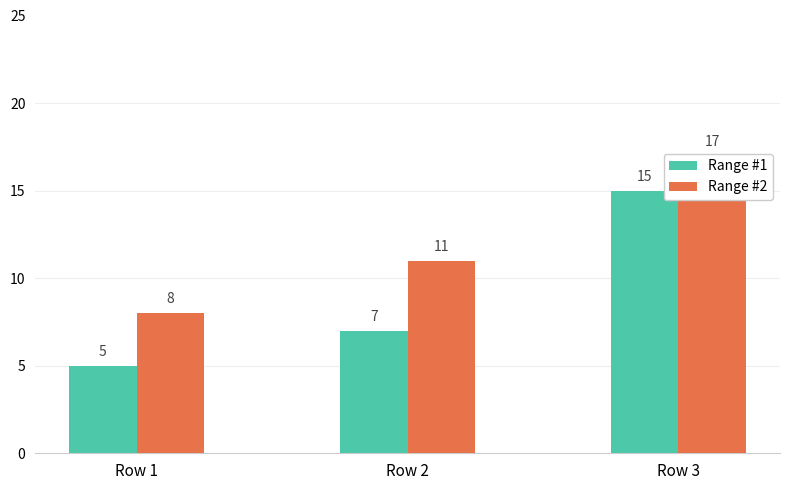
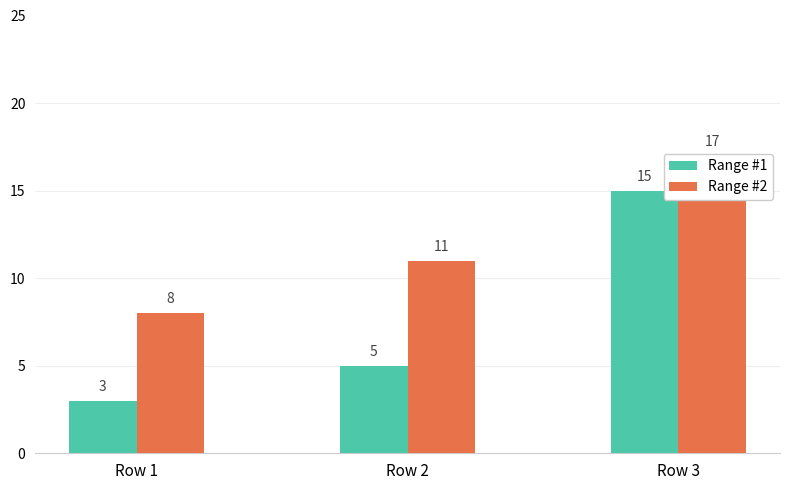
Range #1, Row 1: 5 -> 3
Range #1, Row 2: 7 -> 5
